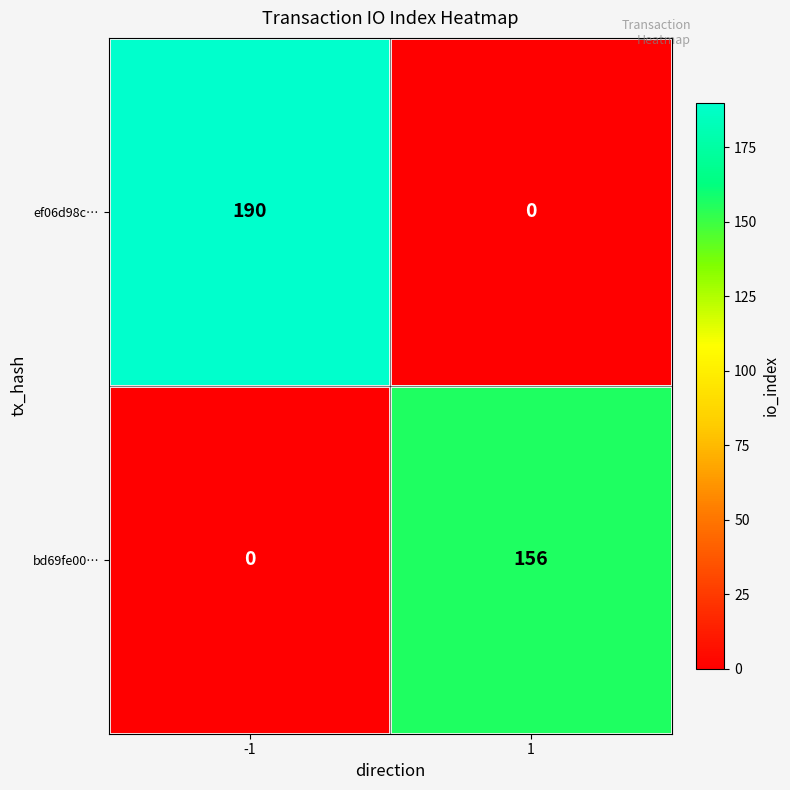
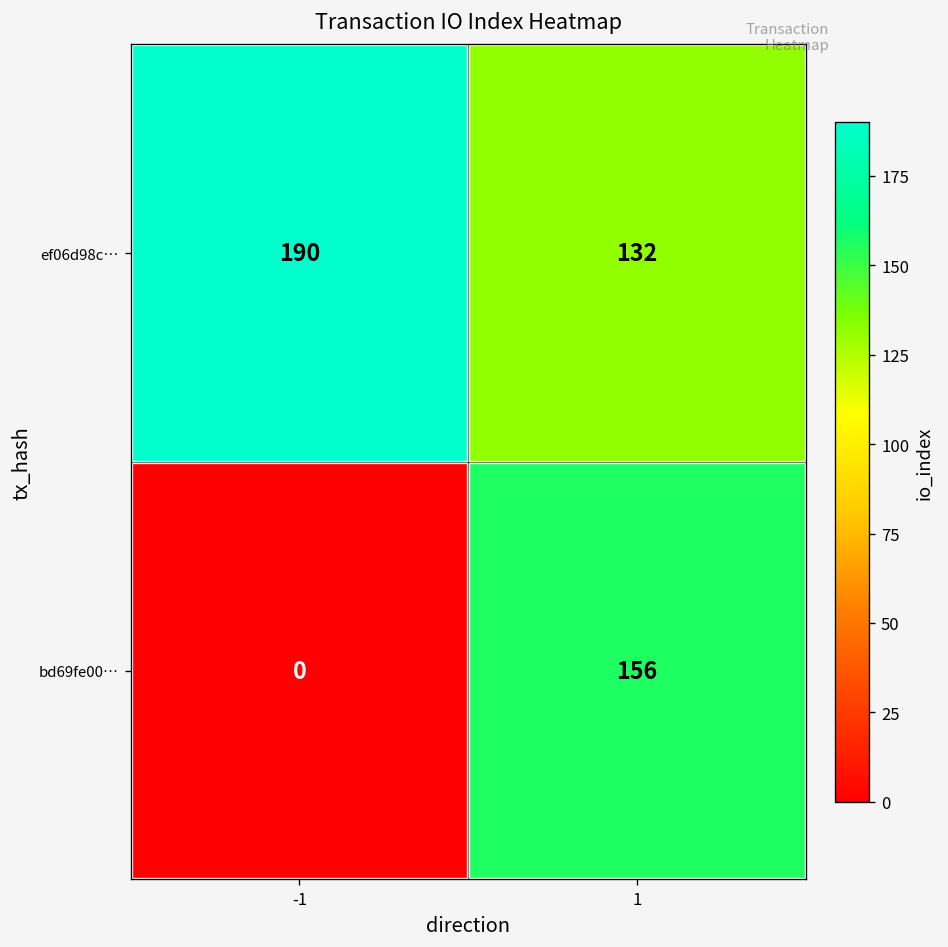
ef06d98c…, 1: 0 -> 132
